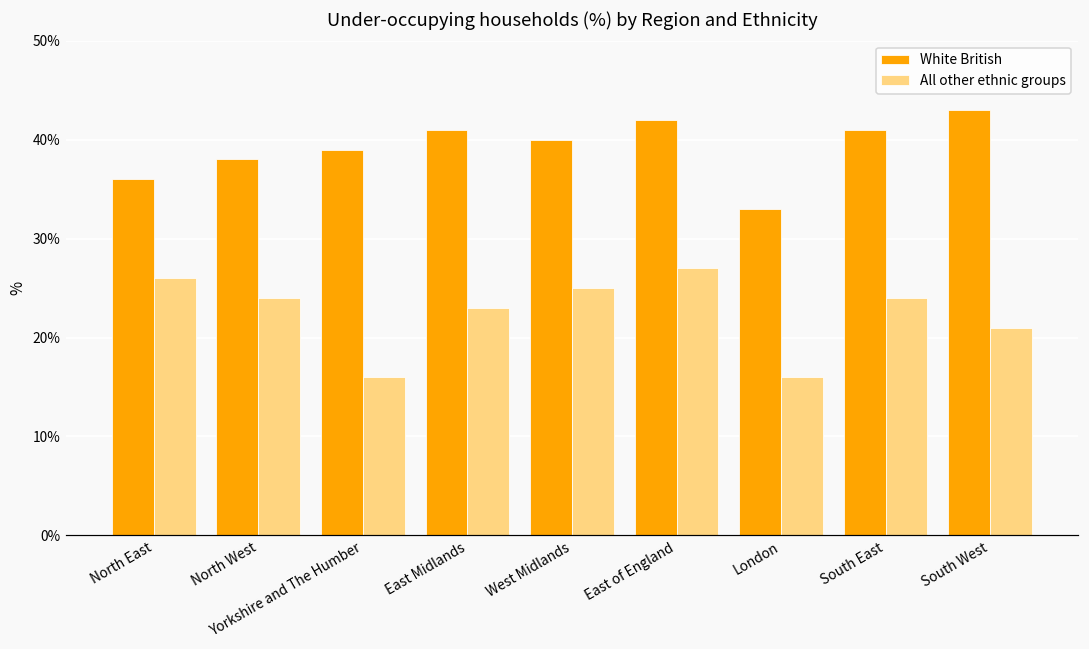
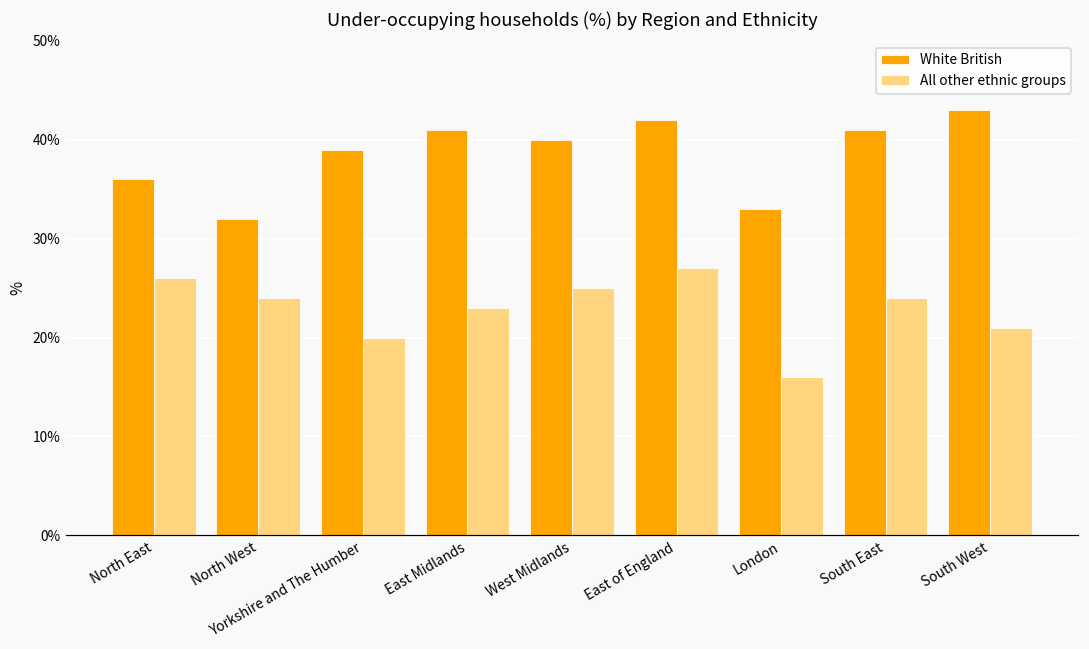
White British, North West: 38% -> 32%
All other ethnic groups, Yorkshire and The Humber: 16% -> 20%
